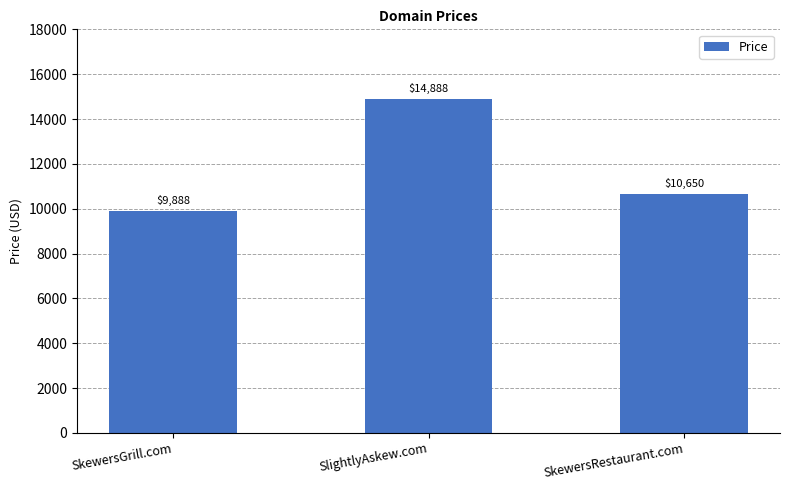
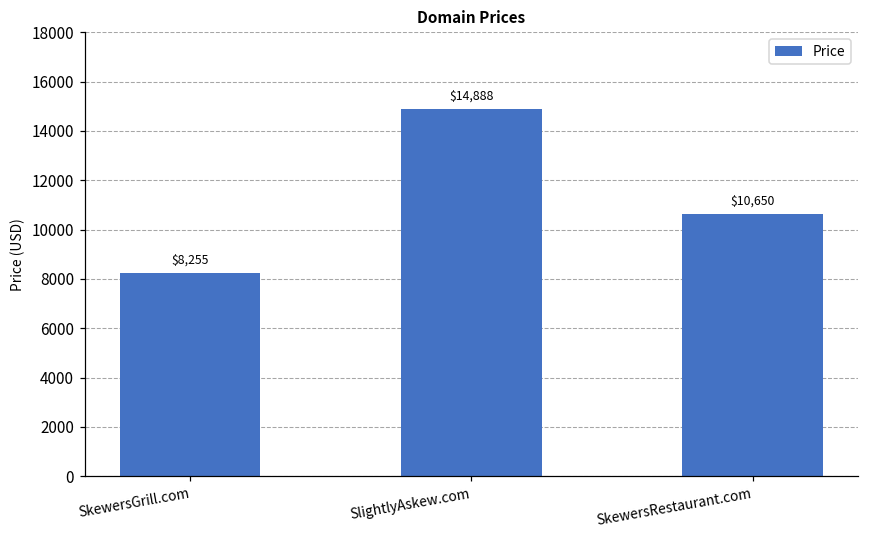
SkewersGrill.com: $9,888 -> $8,255
